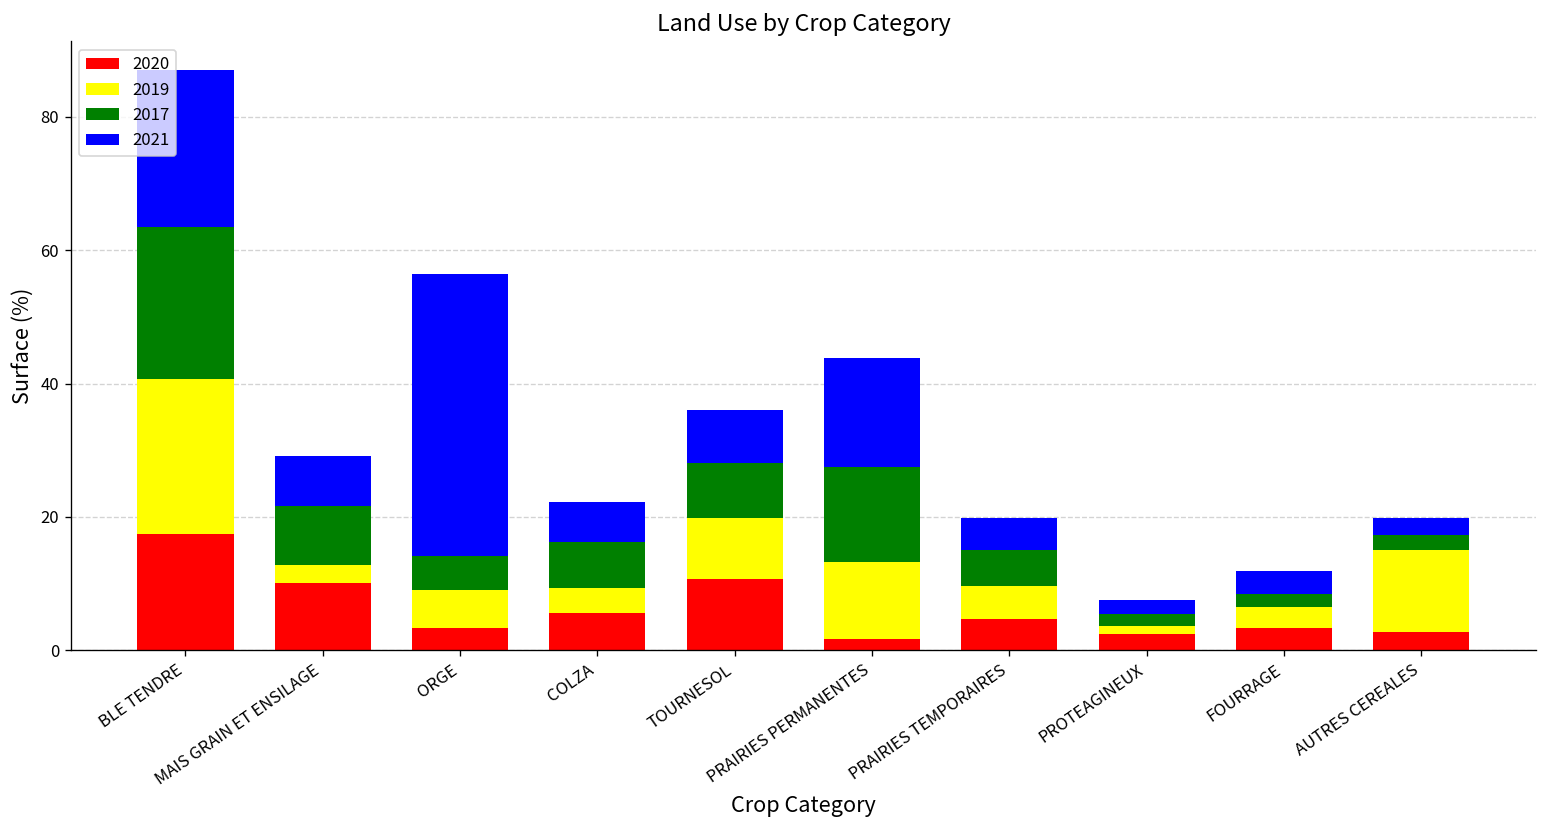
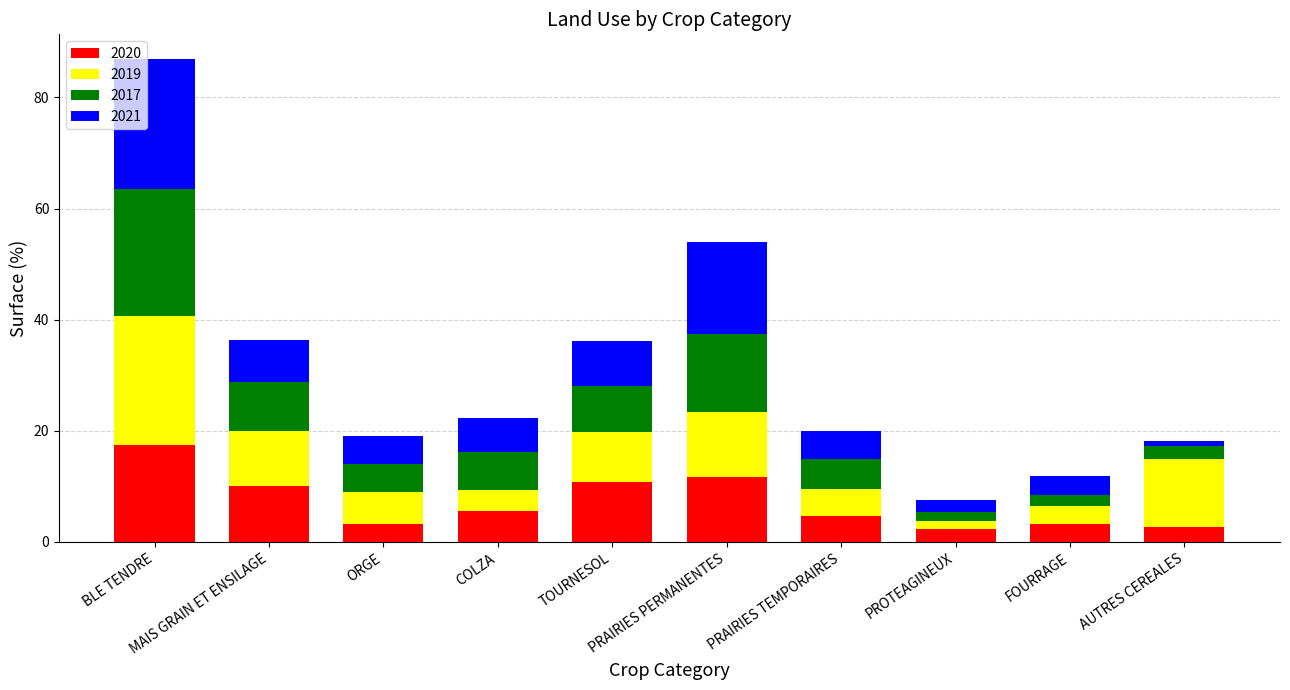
2019, MAIS GRAIN ET ENSILAGE: 3 -> 10
2021, ORGE: 42 -> 5
2020, PRAIRIES PERMANENTES: 2 -> 12
2021, AUTRES CEREALES: 3 -> 1
